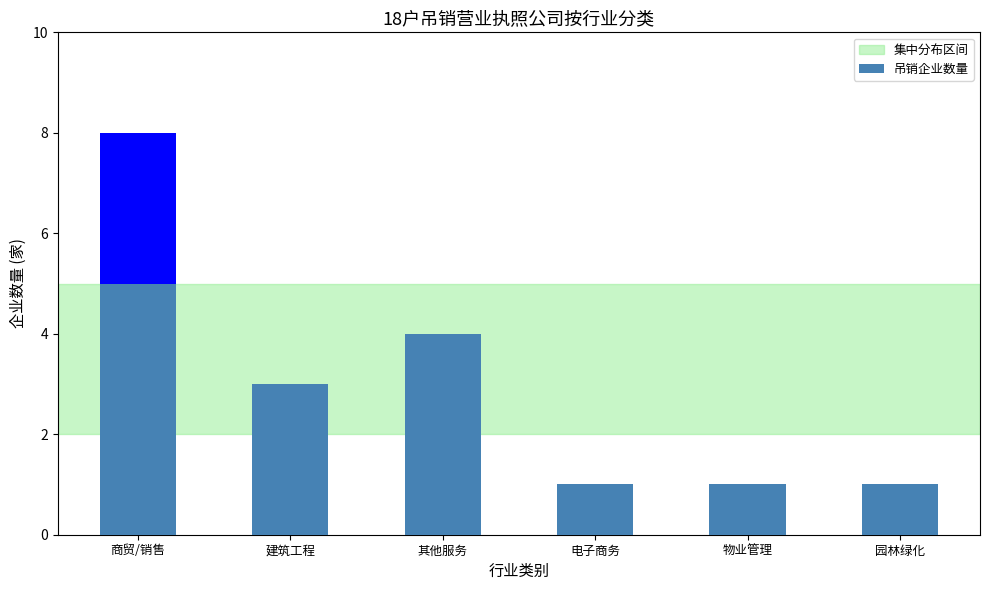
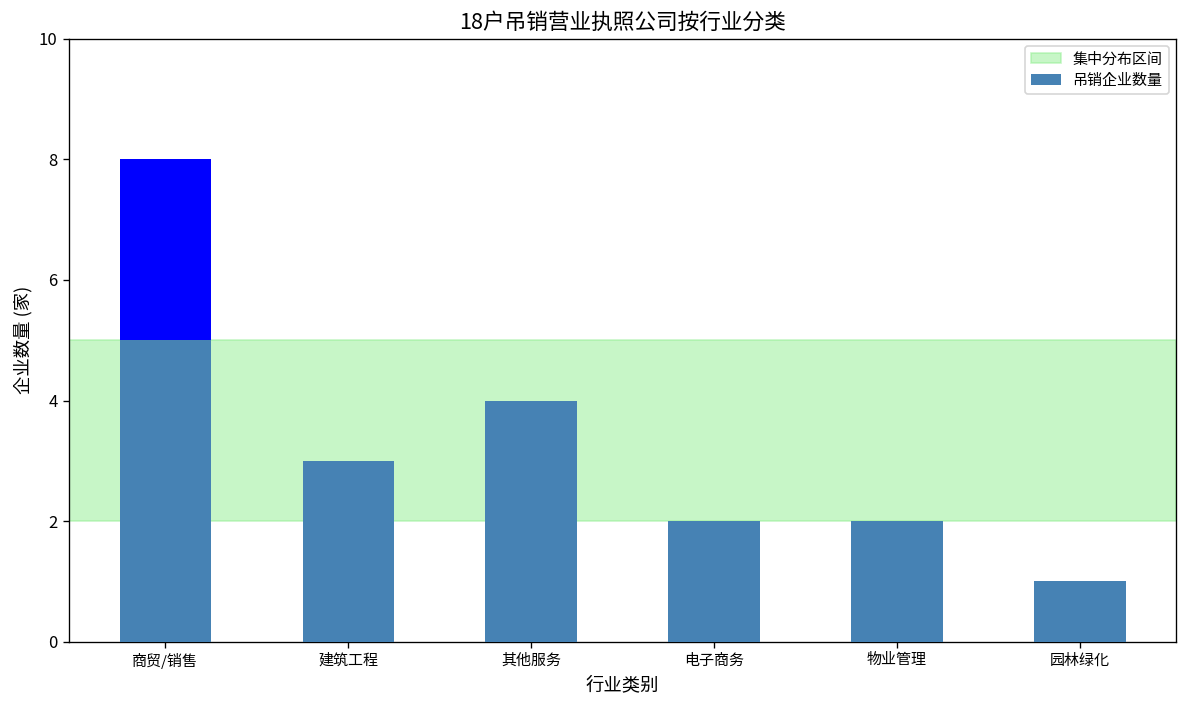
吊销企业数量, 电子商务: 1 -> 2
吊销企业数量, 物业管理: 1 -> 2
